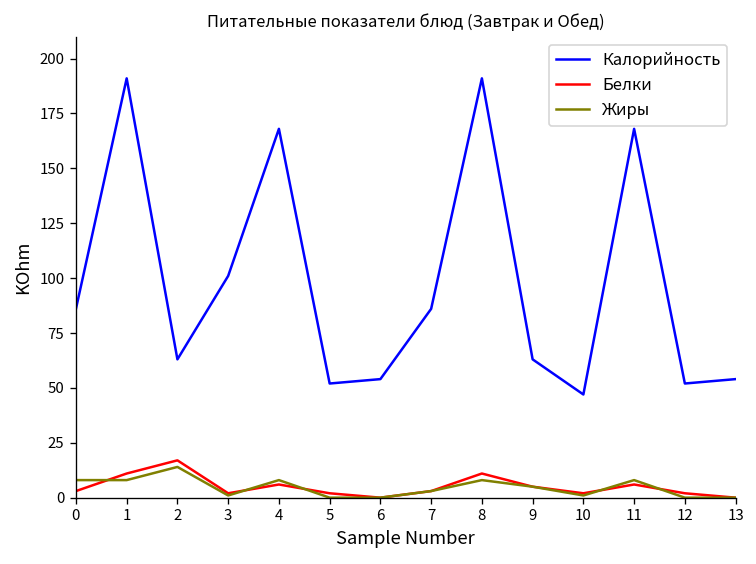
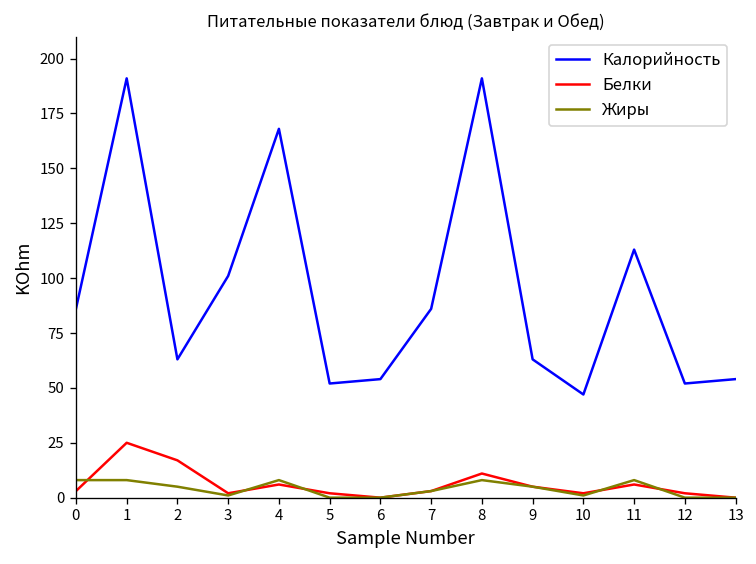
Белки, 1: 11 -> 25
Жиры, 2: 14 -> 5
Калорийность, 11: 168 -> 113
